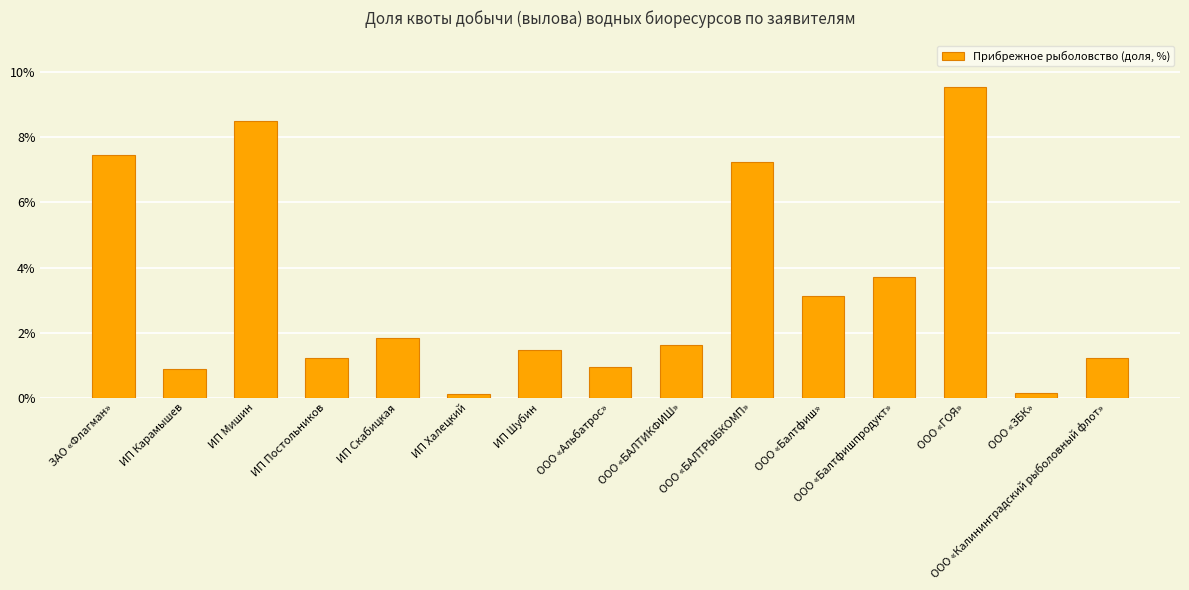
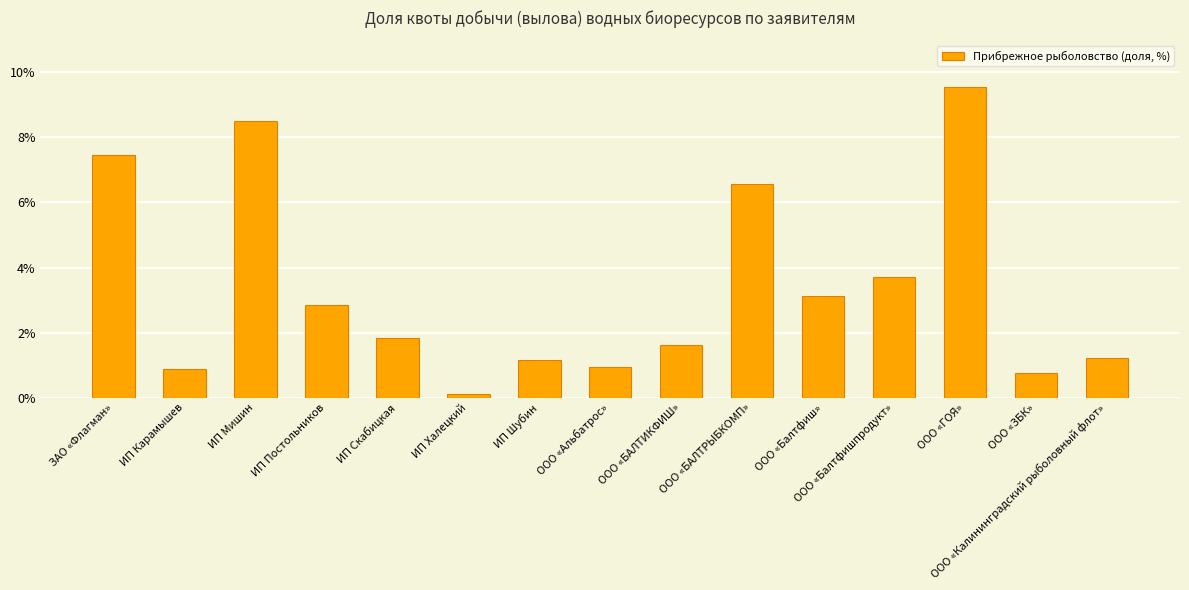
ИП Постольников: 1.2% -> 2.8%
ИП Шубин: 1.5% -> 1.1%
ООО «БАЛТРЫБКОМП»: 7.3% -> 6.6%
ООО «ЗБК»: 0.1% -> 0.7%
